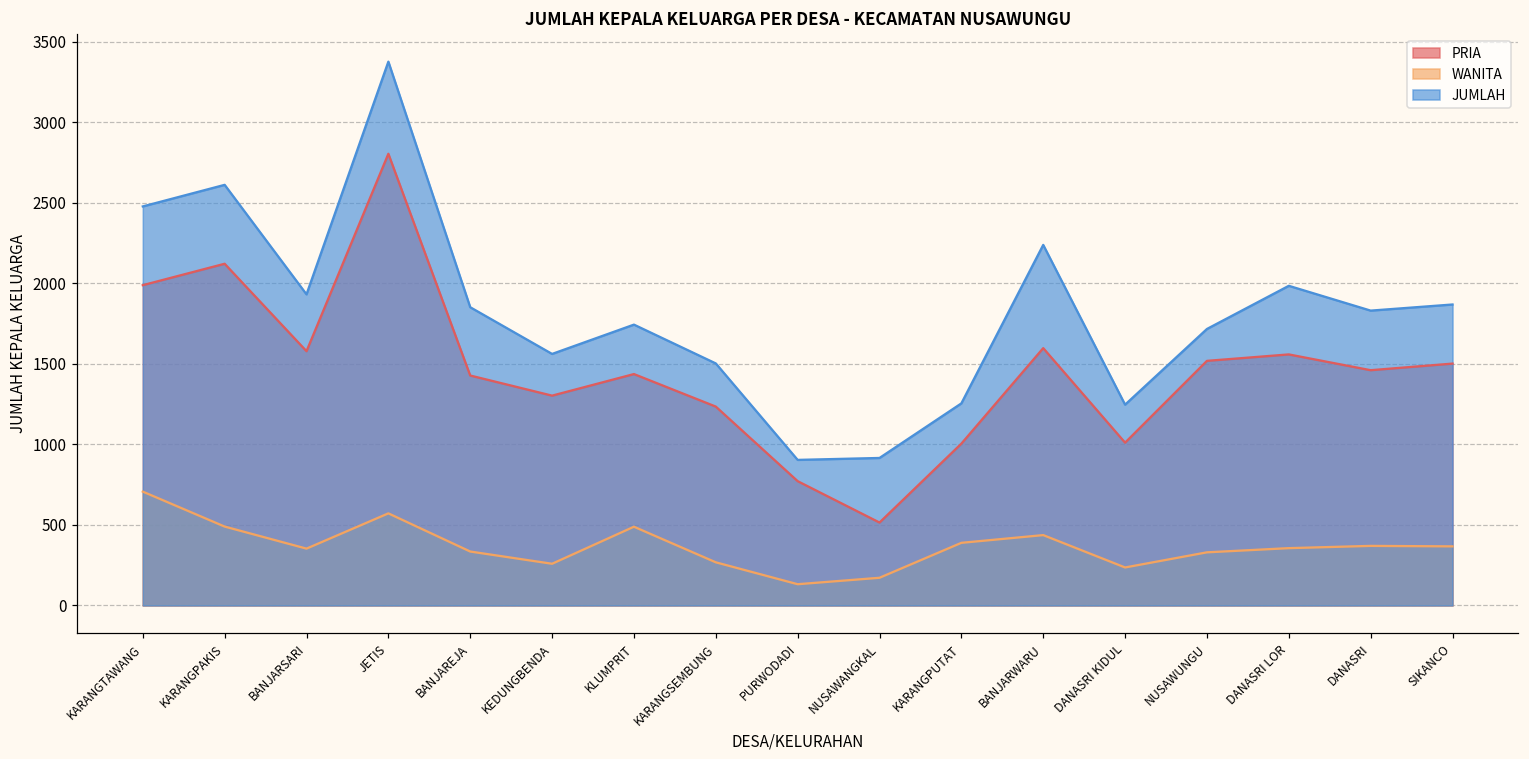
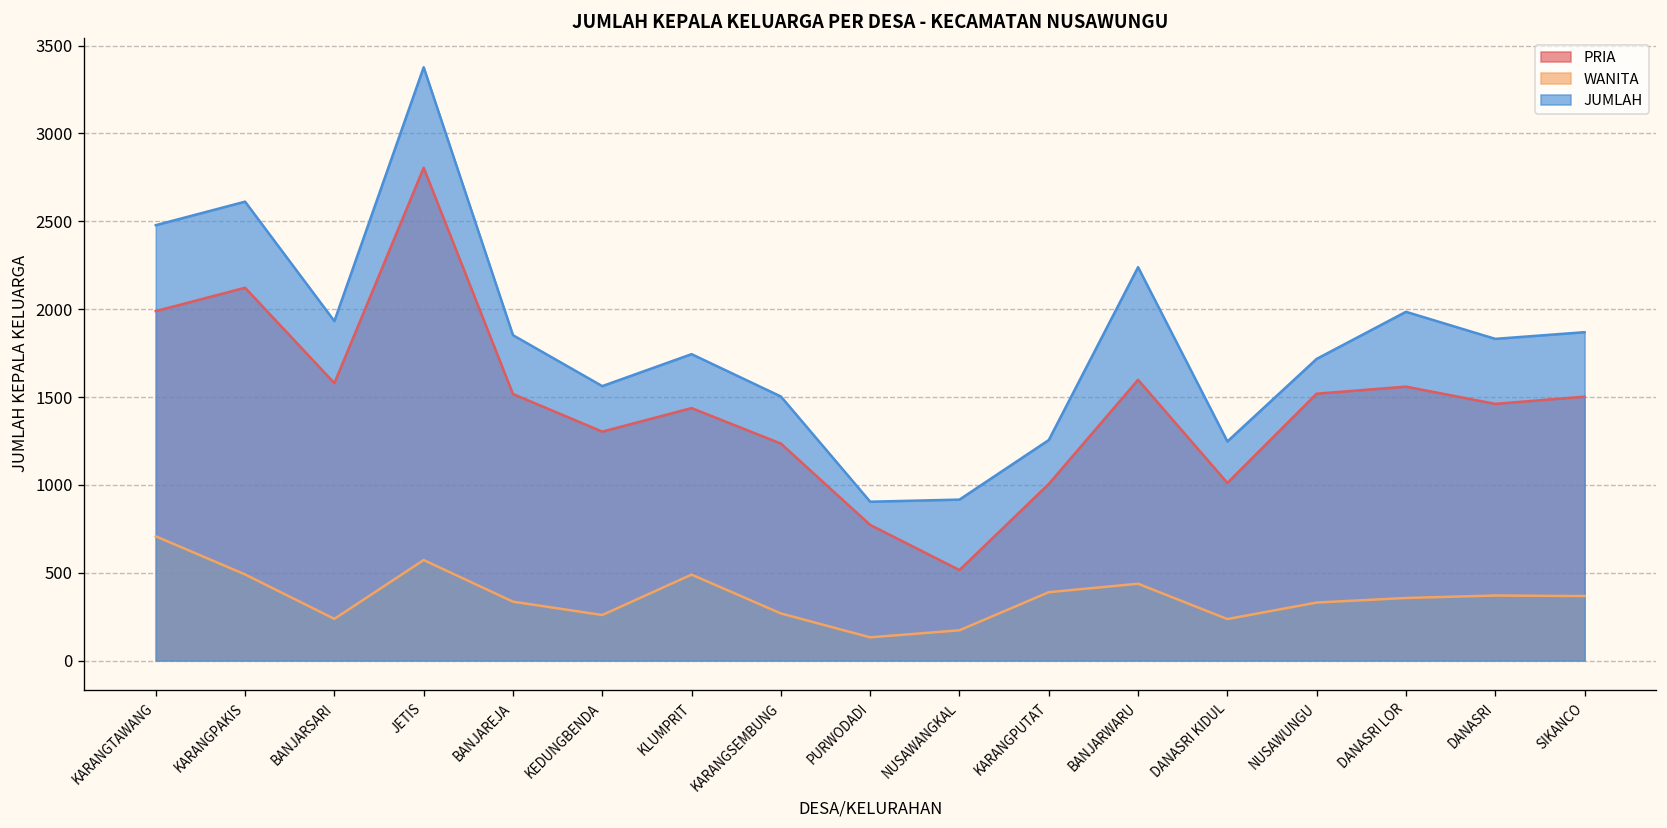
WANITA, BANJARSARI: 350 -> 240
PRIA, BANJAREJA: 1430 -> 1520
